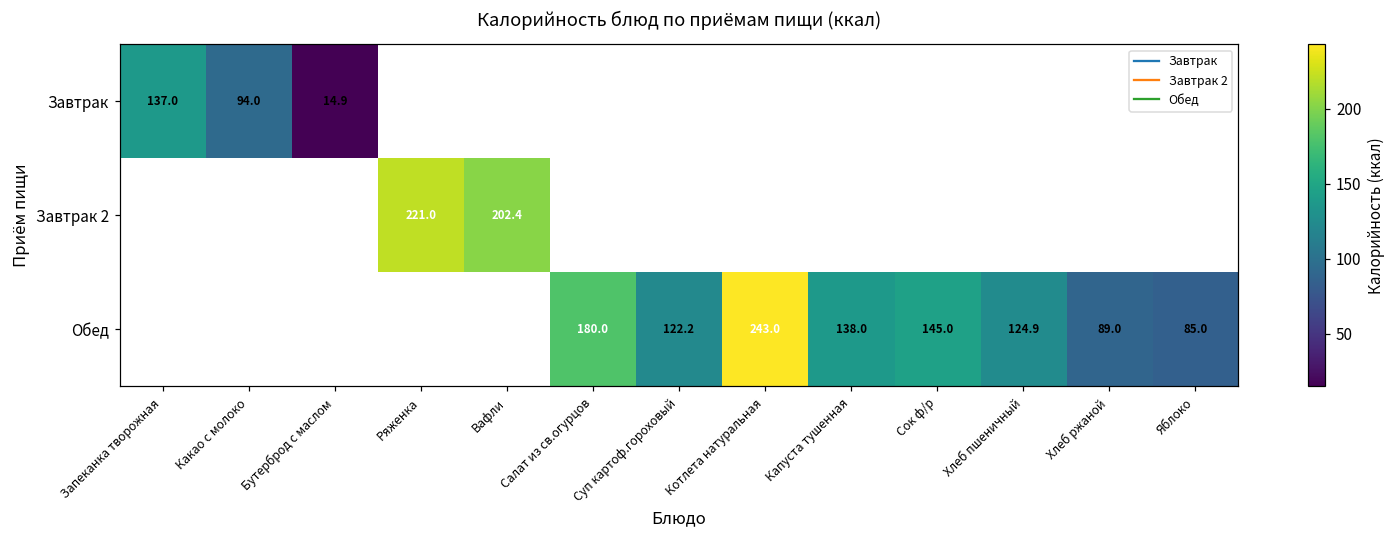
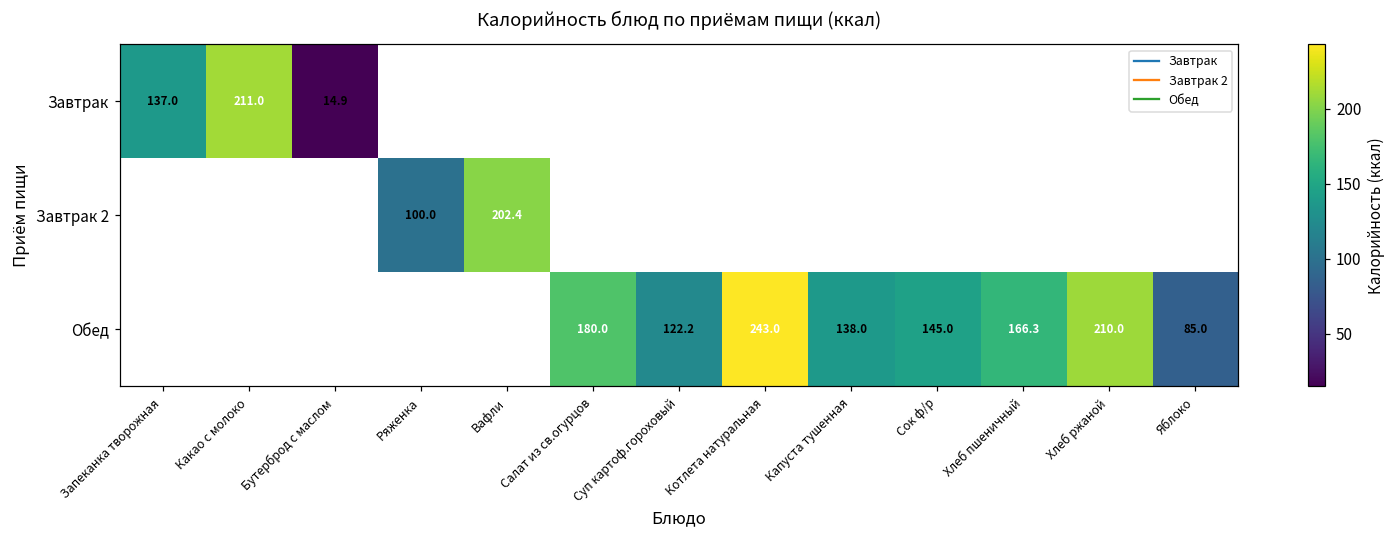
Завтрак, Какао с молоко: 94.0 -> 211.0
Завтрак 2, Ряженка: 221.0 -> 100.0
Обед, Хлеб пшеничный: 124.9 -> 166.3
Обед, Хлеб ржаной: 89.0 -> 210.0
